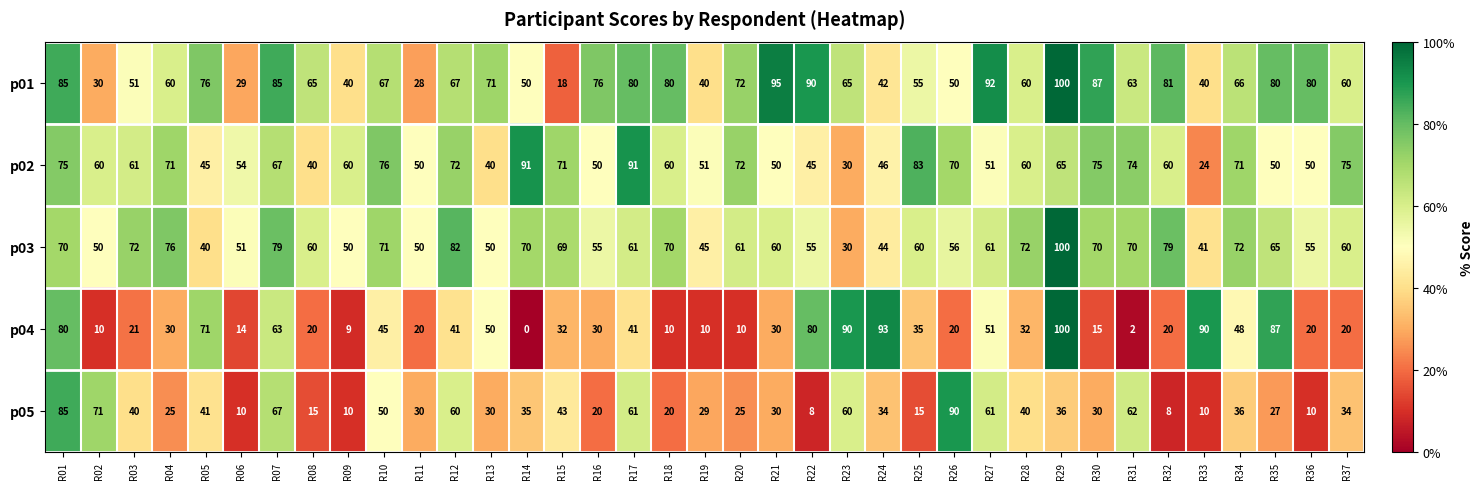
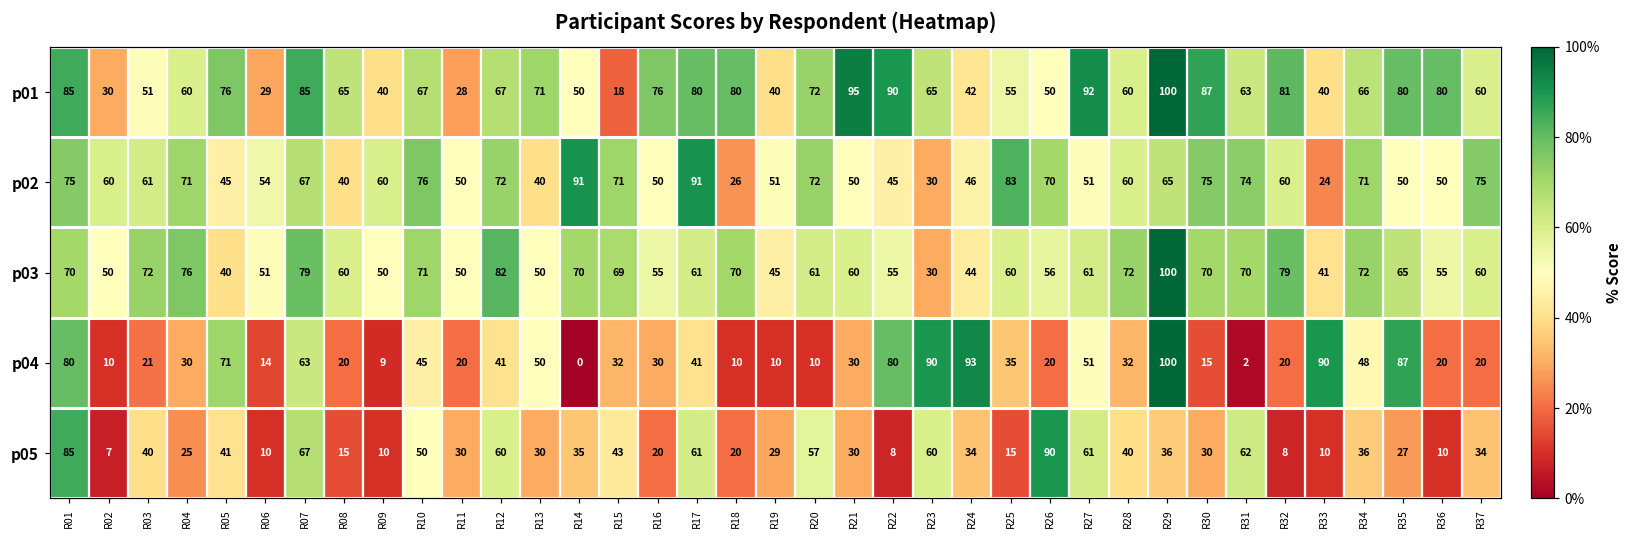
p02, R18: 60 -> 26
p05, R02: 71 -> 7
p05, R20: 25 -> 57
